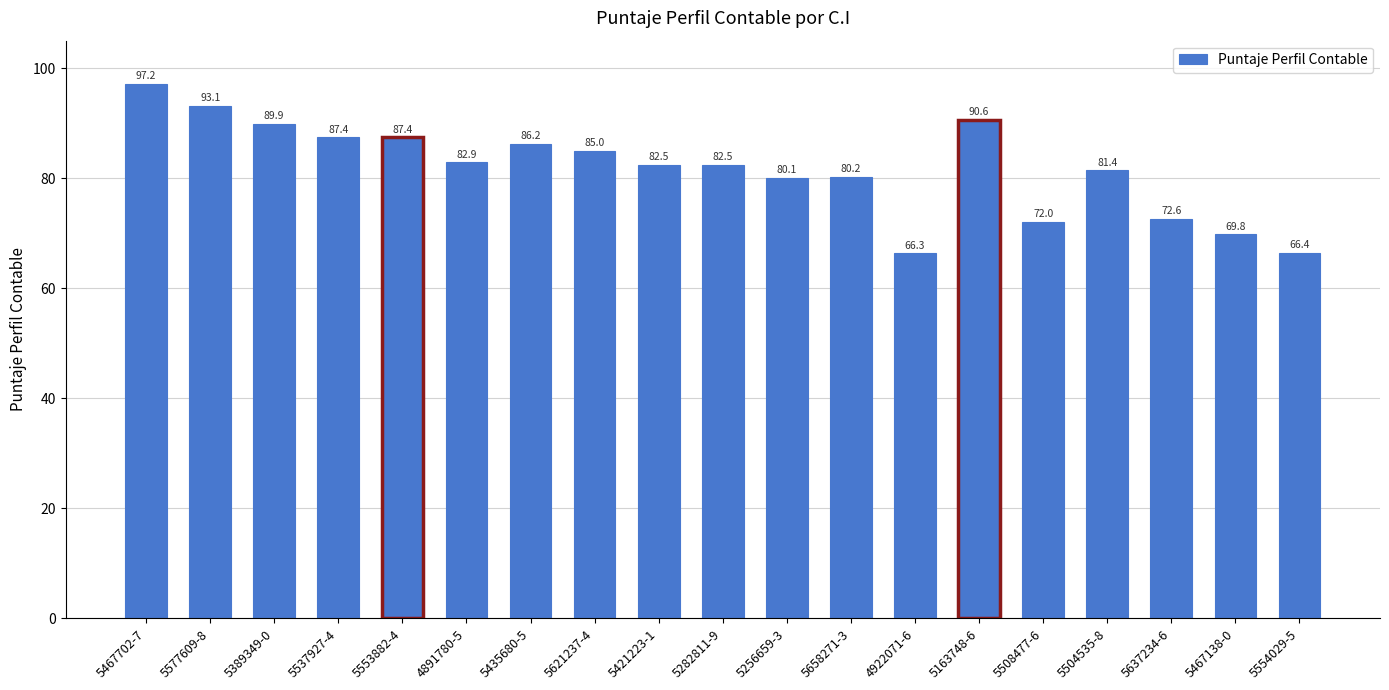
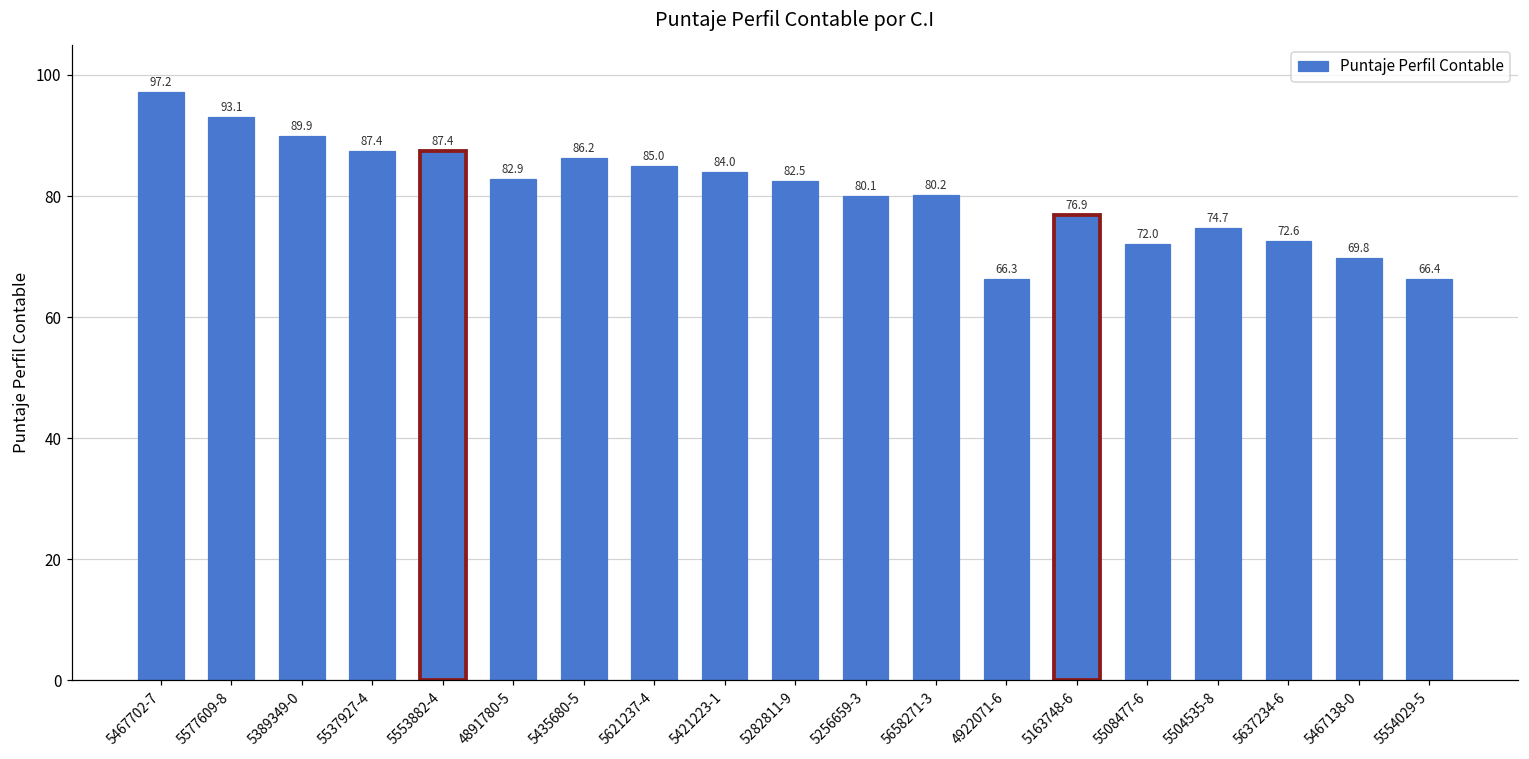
5421223-1: 82.5 -> 84.0
5163748-6: 90.6 -> 76.9
5504535-8: 81.4 -> 74.7
